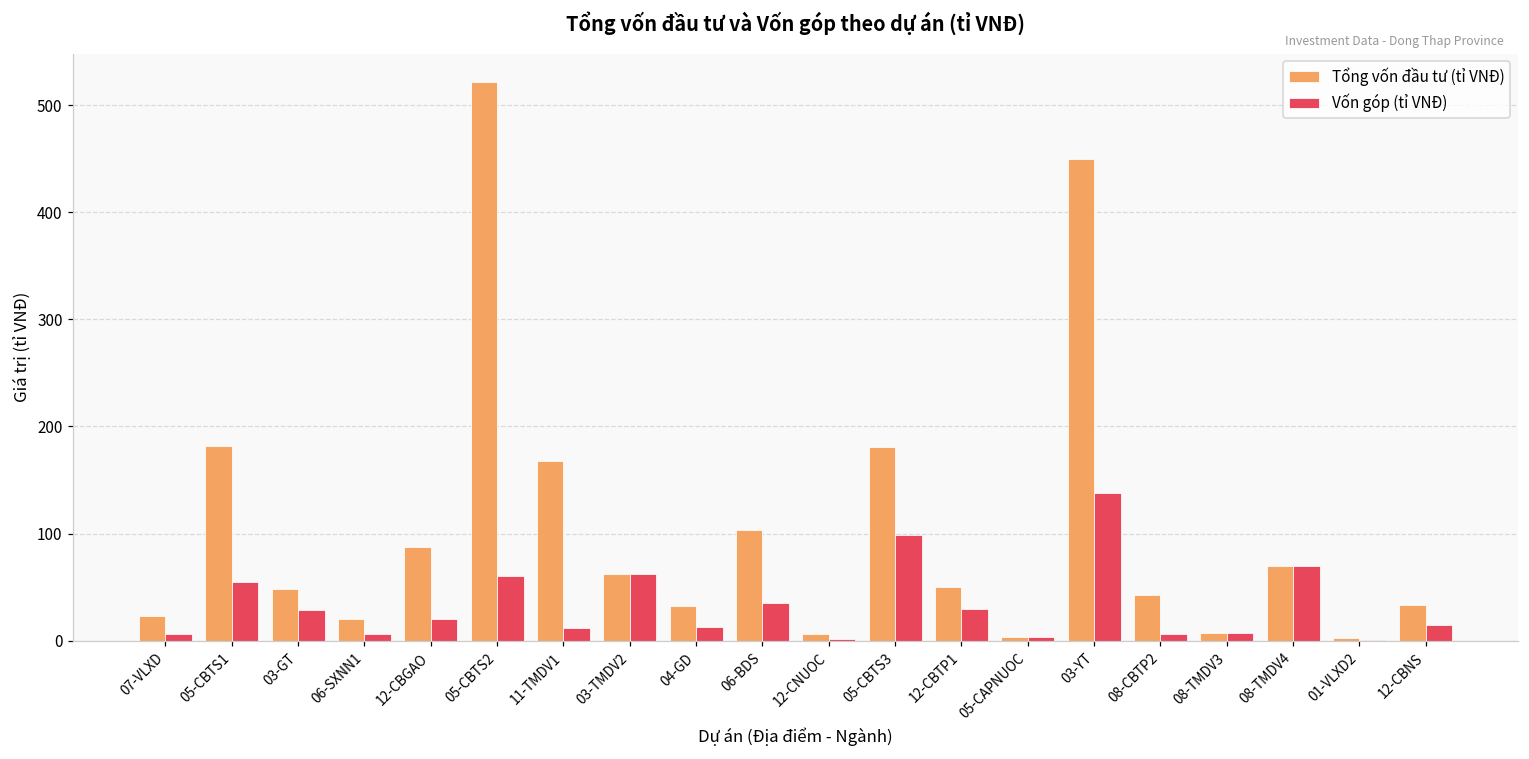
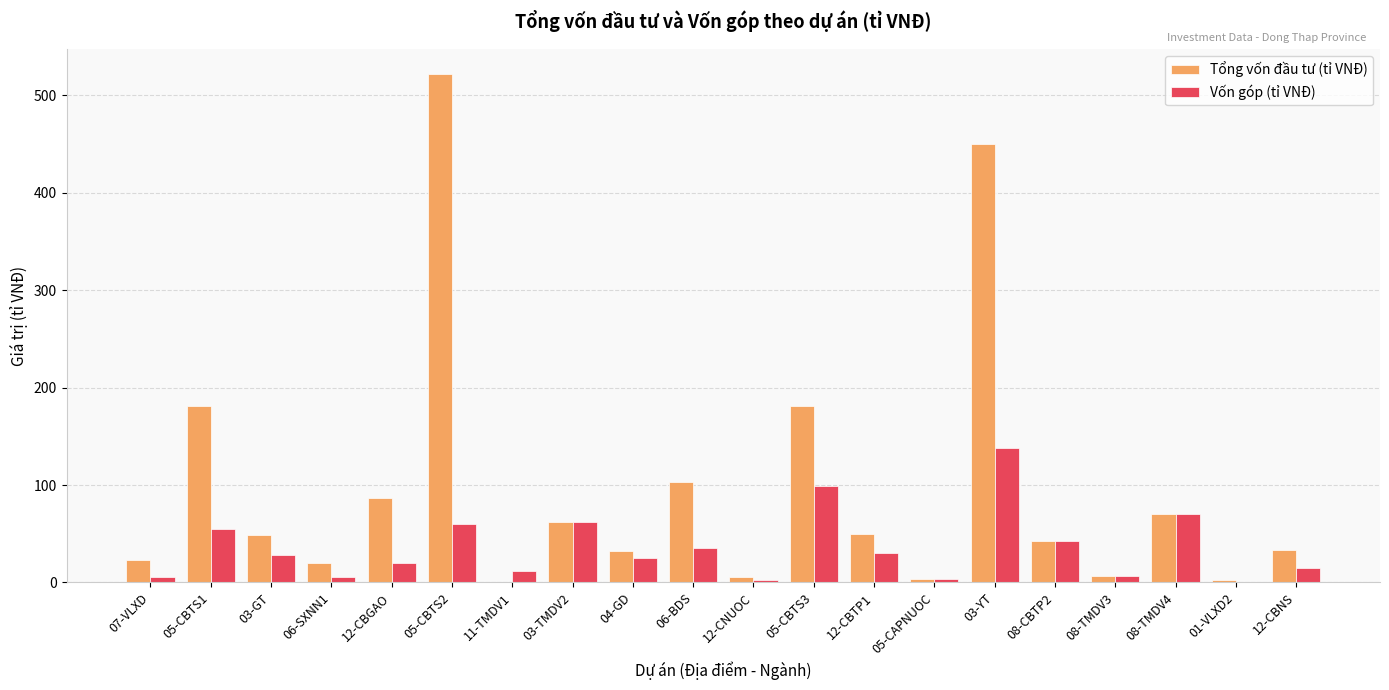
Tổng vốn đầu tư (tỉ VNĐ), 11-TMDV1: 170 -> 0
Vốn góp (tỉ VNĐ), 04-GD: 10 -> 20
Vốn góp (tỉ VNĐ), 08-CBTP2: 10 -> 40
